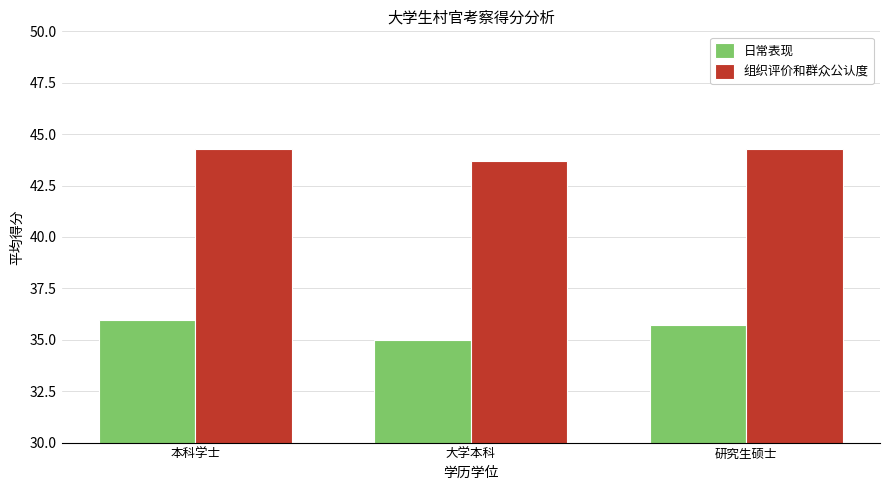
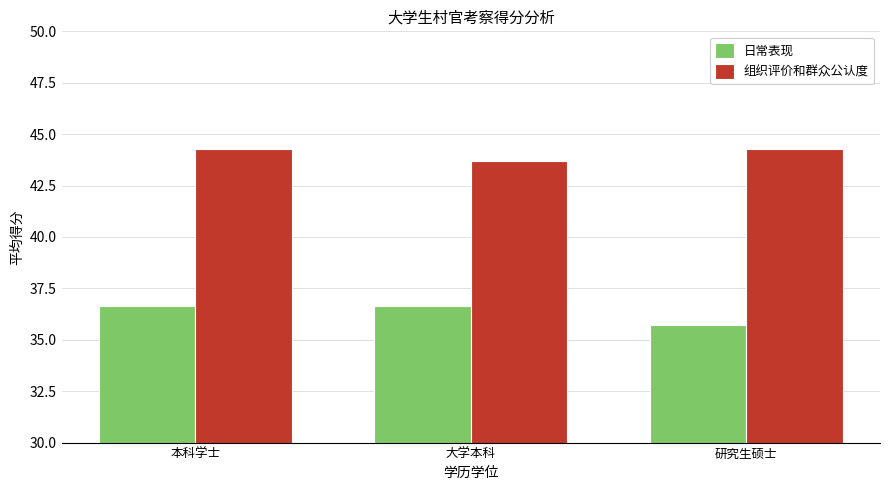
日常表现, 本科学士: 36.0 -> 36.7
日常表现, 大学本科: 35.0 -> 36.7
